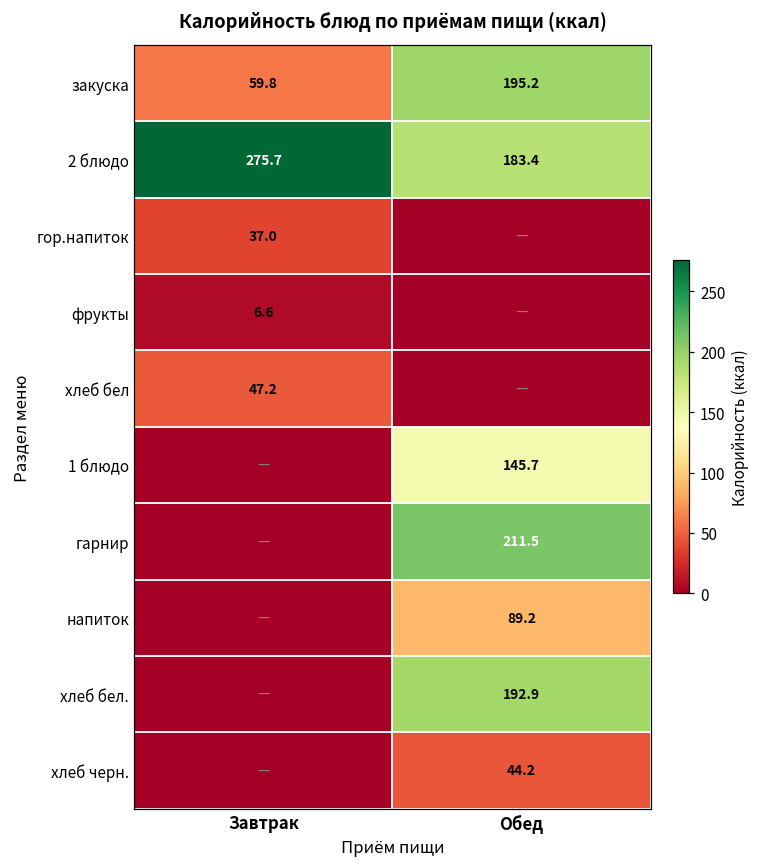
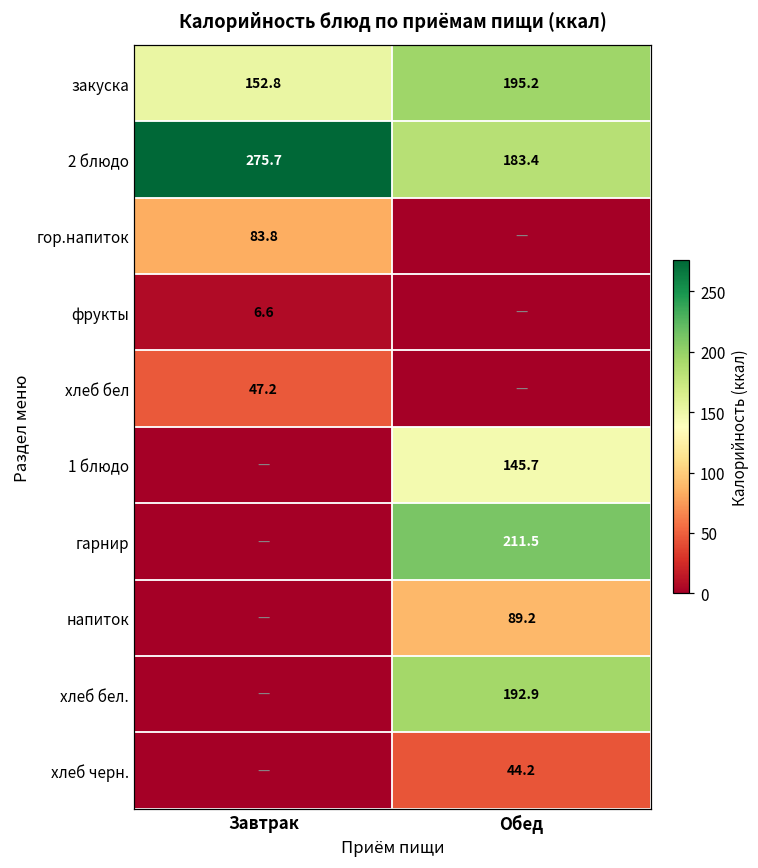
закуска, Завтрак: 59.8 -> 152.8
гор.напиток, Завтрак: 37.0 -> 83.8
